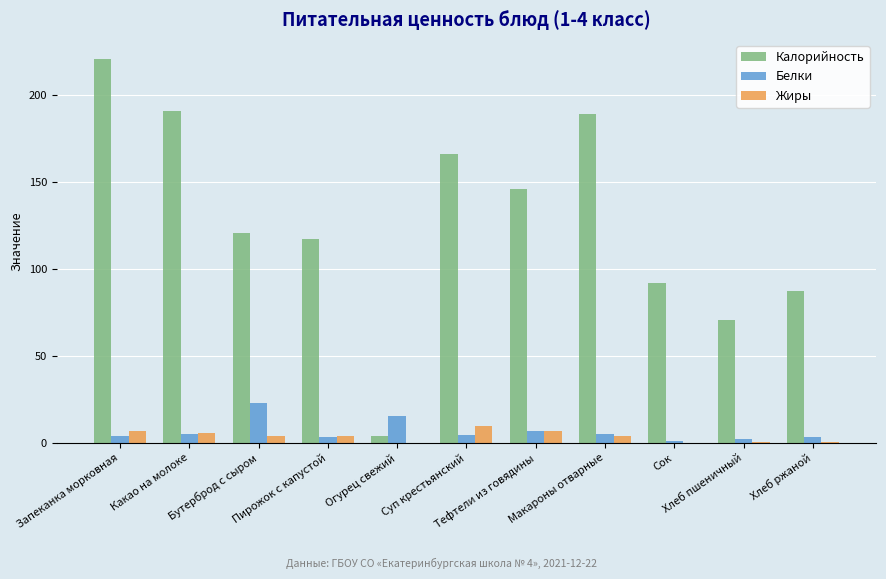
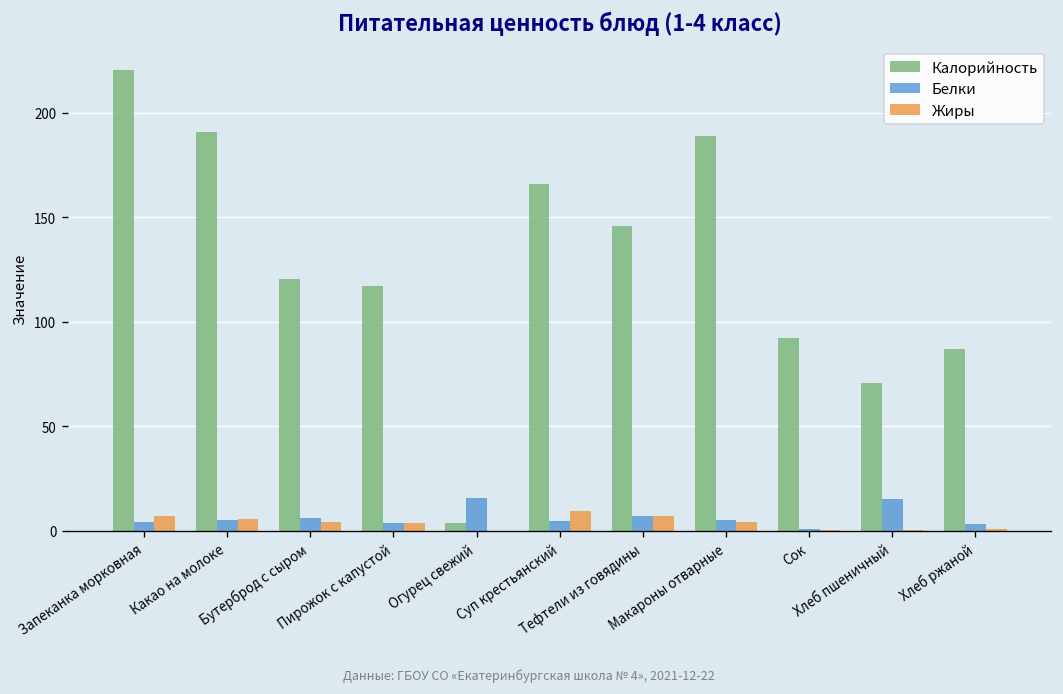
Белки, Бутерброд с сыром: 23 -> 6
Белки, Хлеб пшеничный: 2 -> 15
